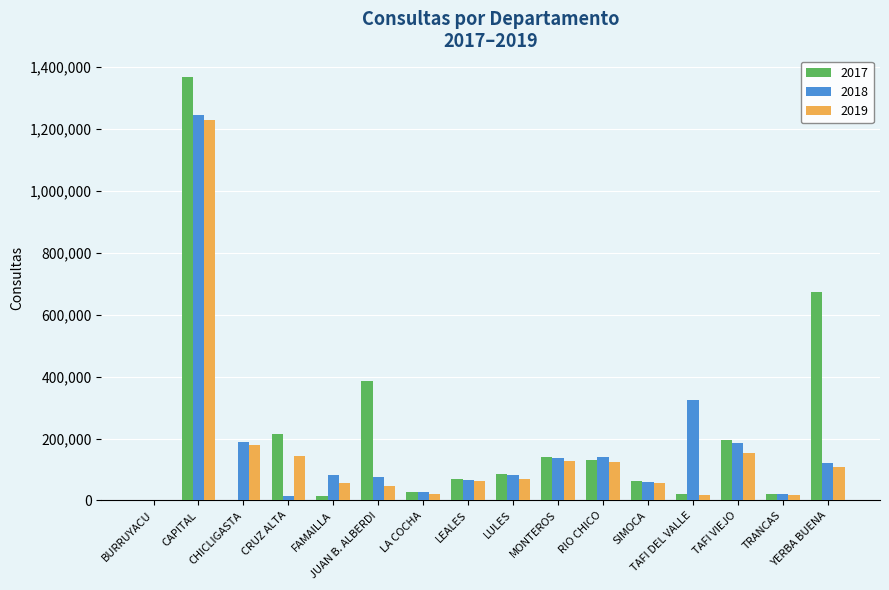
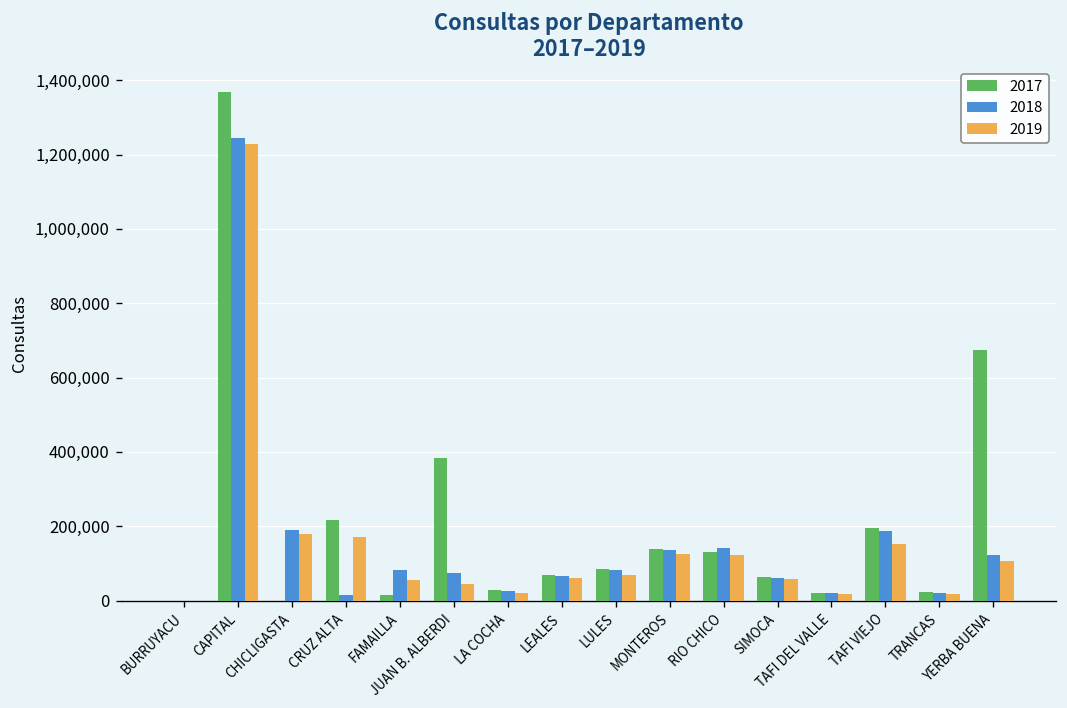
2019, CRUZ ALTA: 140,000 -> 170,000
2018, TAFI DEL VALLE: 320,000 -> 20,000
